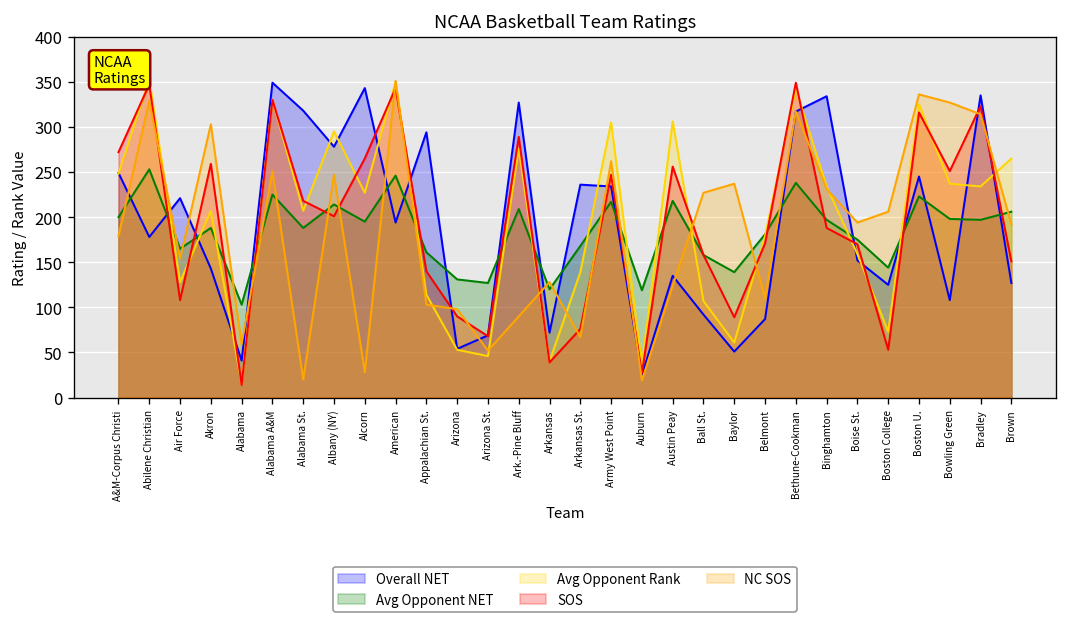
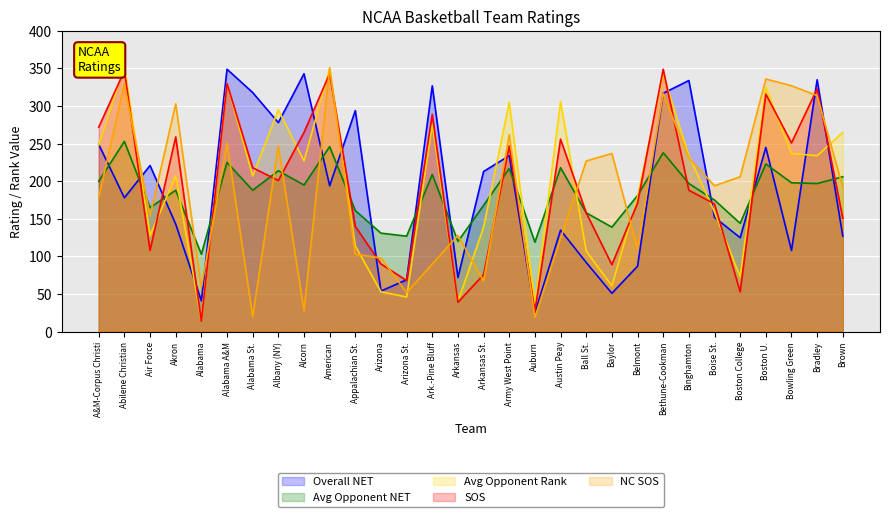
Overall NET, Arkansas St.: 240 -> 210
